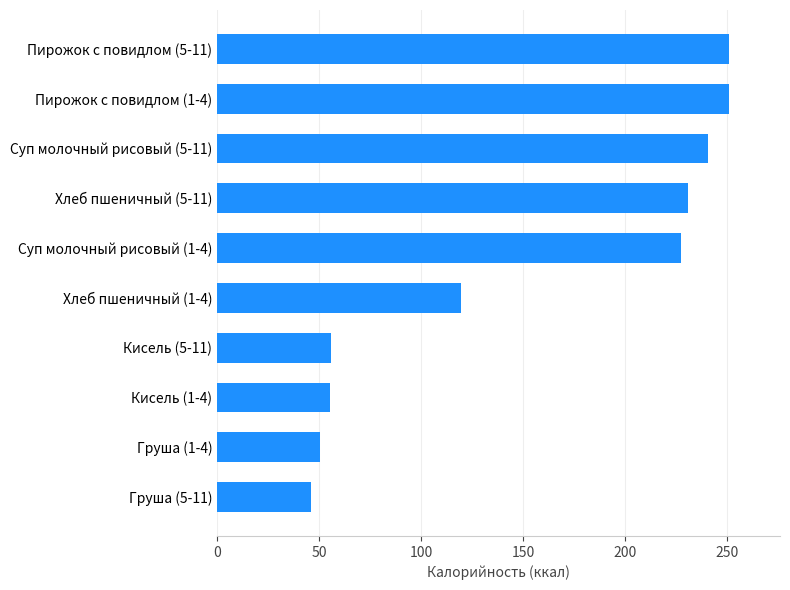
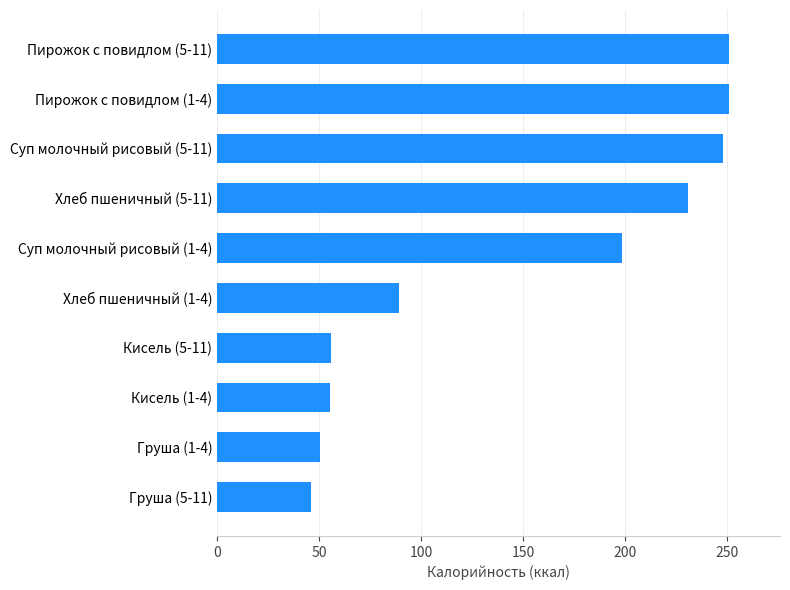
Суп молочный рисовый (5-11): 241 -> 248
Суп молочный рисовый (1-4): 228 -> 198
Хлеб пшеничный (1-4): 120 -> 89
